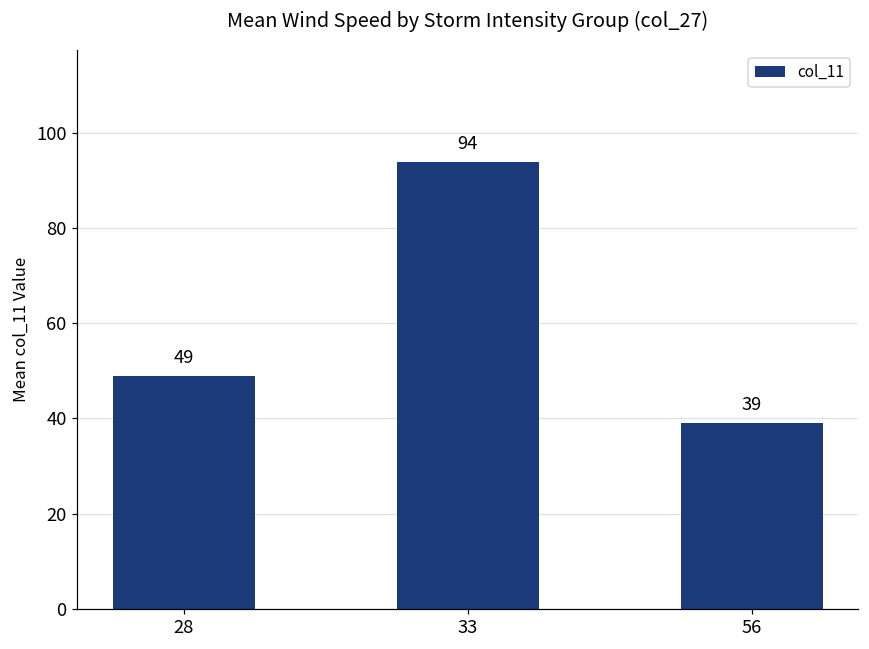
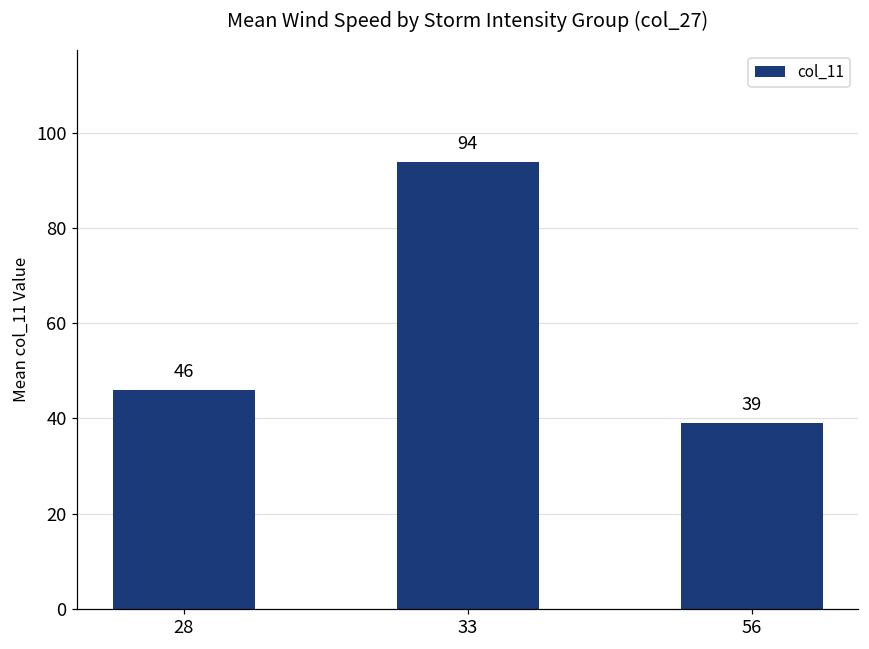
28: 49 -> 46
